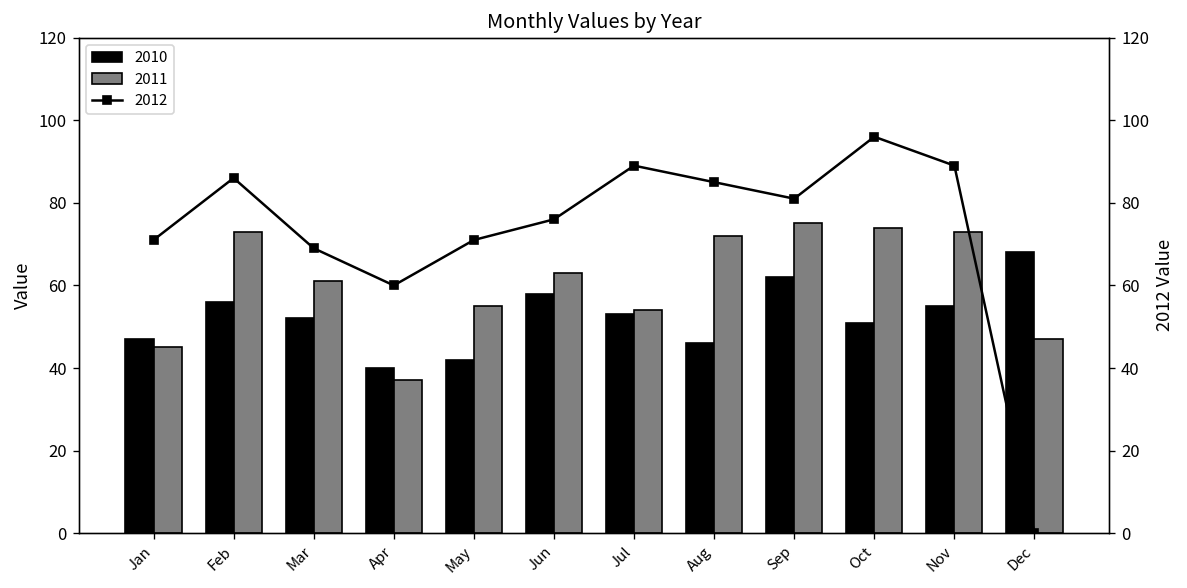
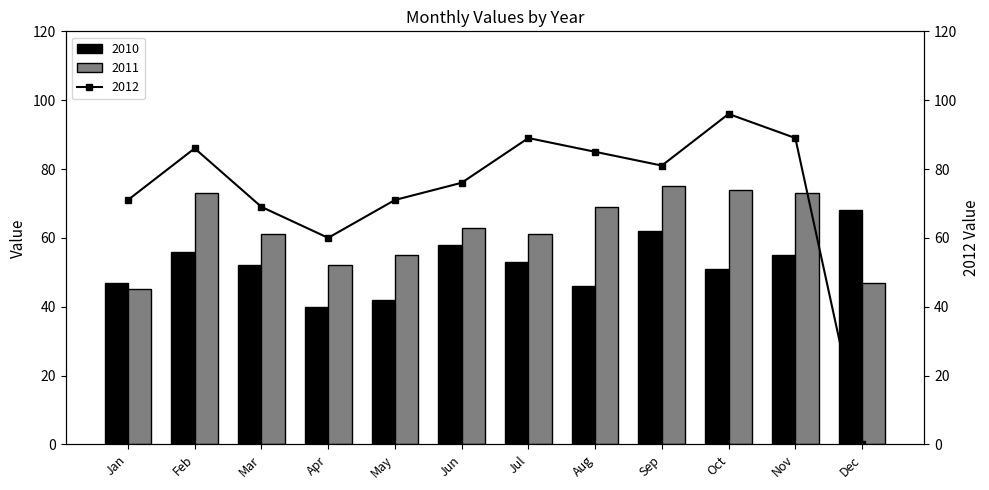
2011, Apr: 37 -> 52
2011, Jul: 54 -> 61
2011, Aug: 72 -> 69
